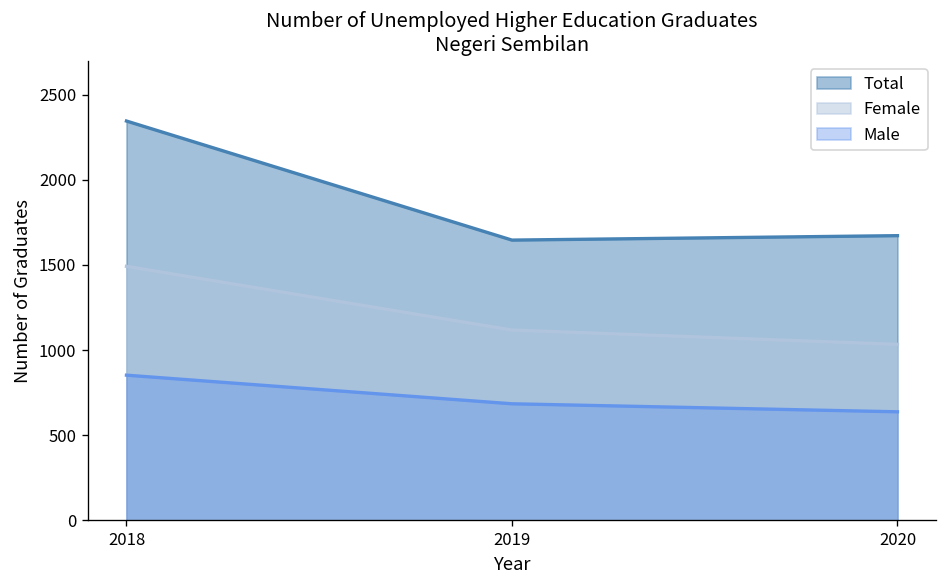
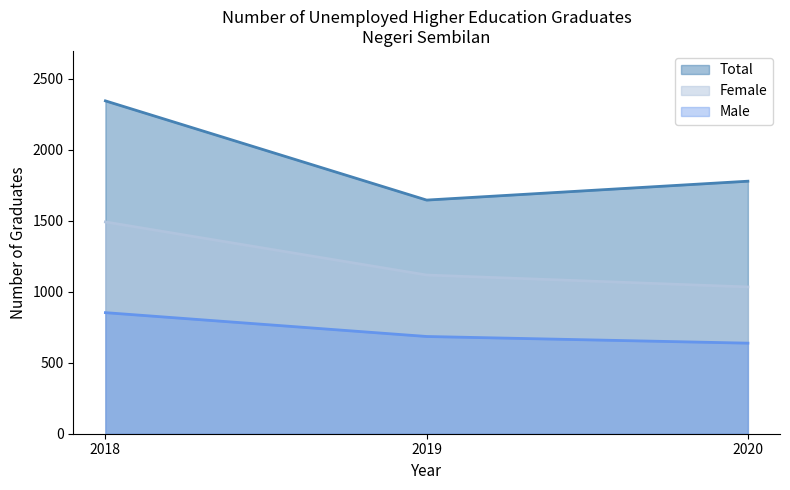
Total, 2020: 1670 -> 1780
